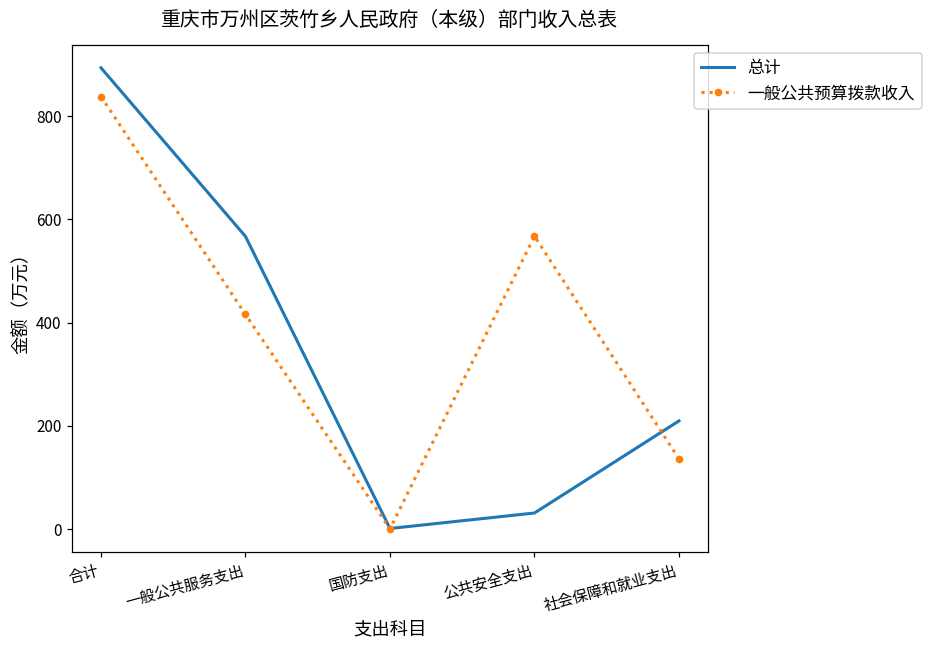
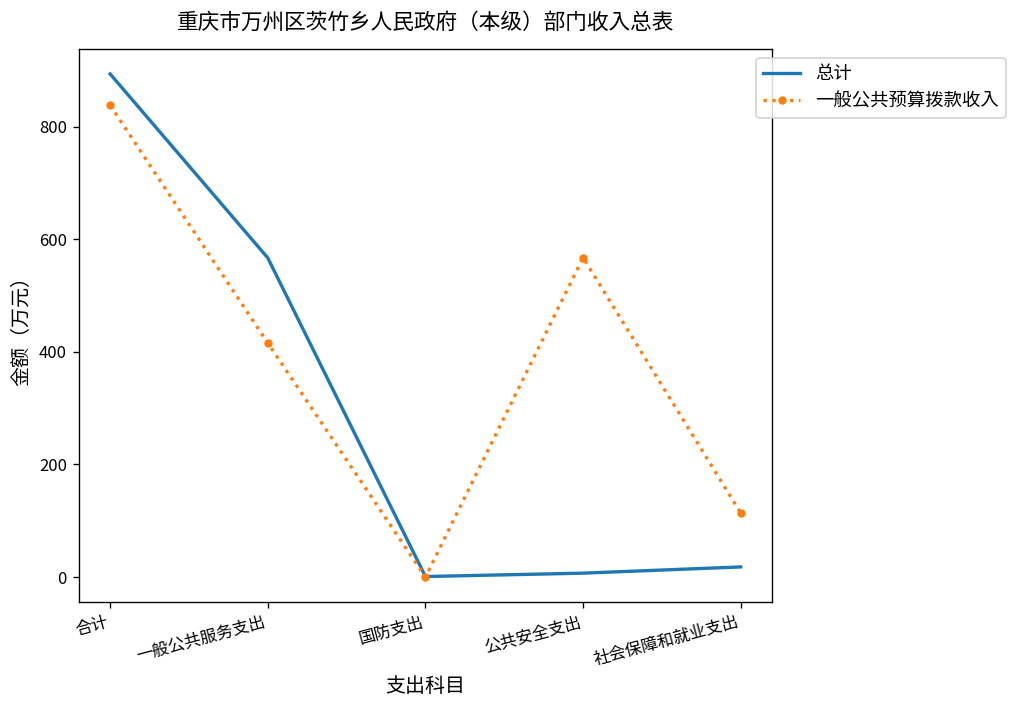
总计, 公共安全支出: 30 -> 10
总计, 社会保障和就业支出: 210 -> 20
一般公共预算拨款收入, 社会保障和就业支出: 140 -> 110
